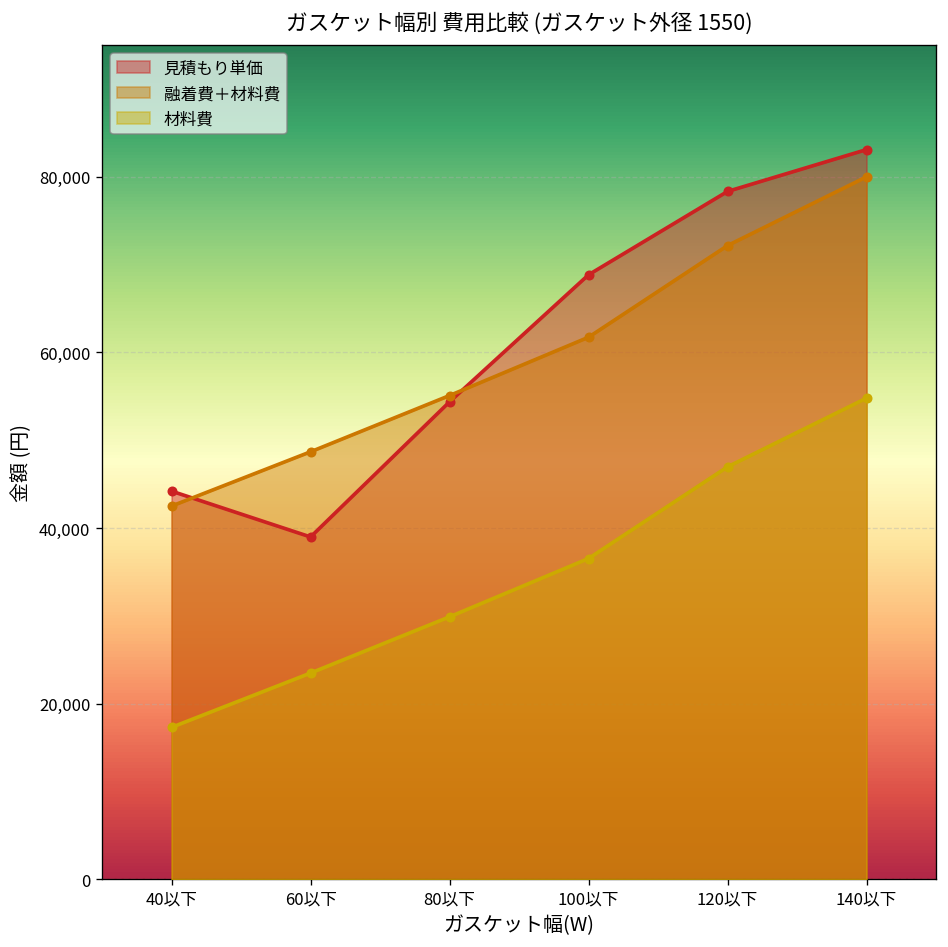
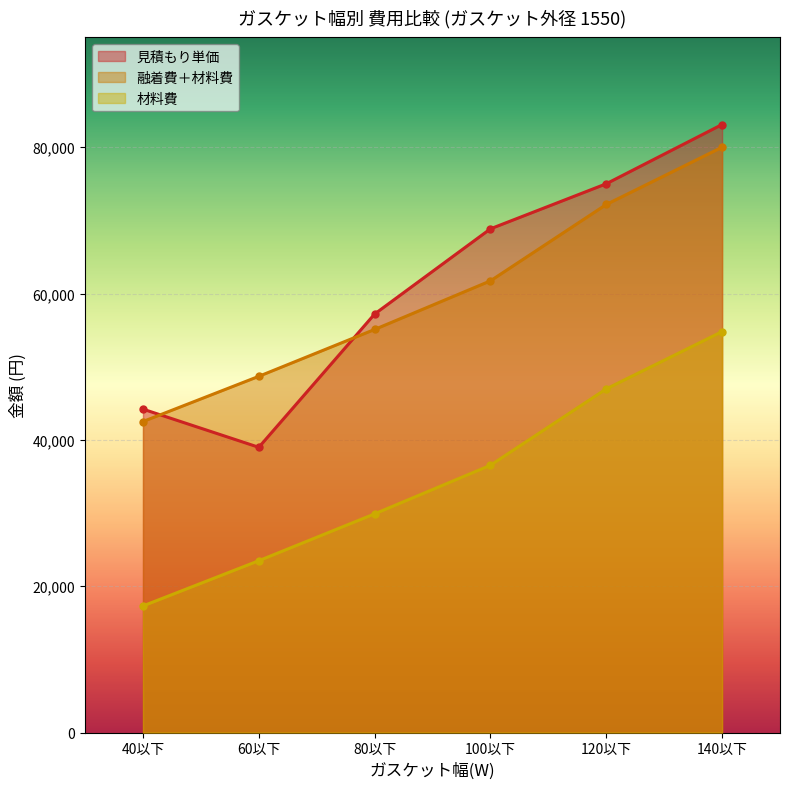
見積もり単価, 80以下: 54,000 -> 57,000
見積もり単価, 120以下: 78,000 -> 75,000
